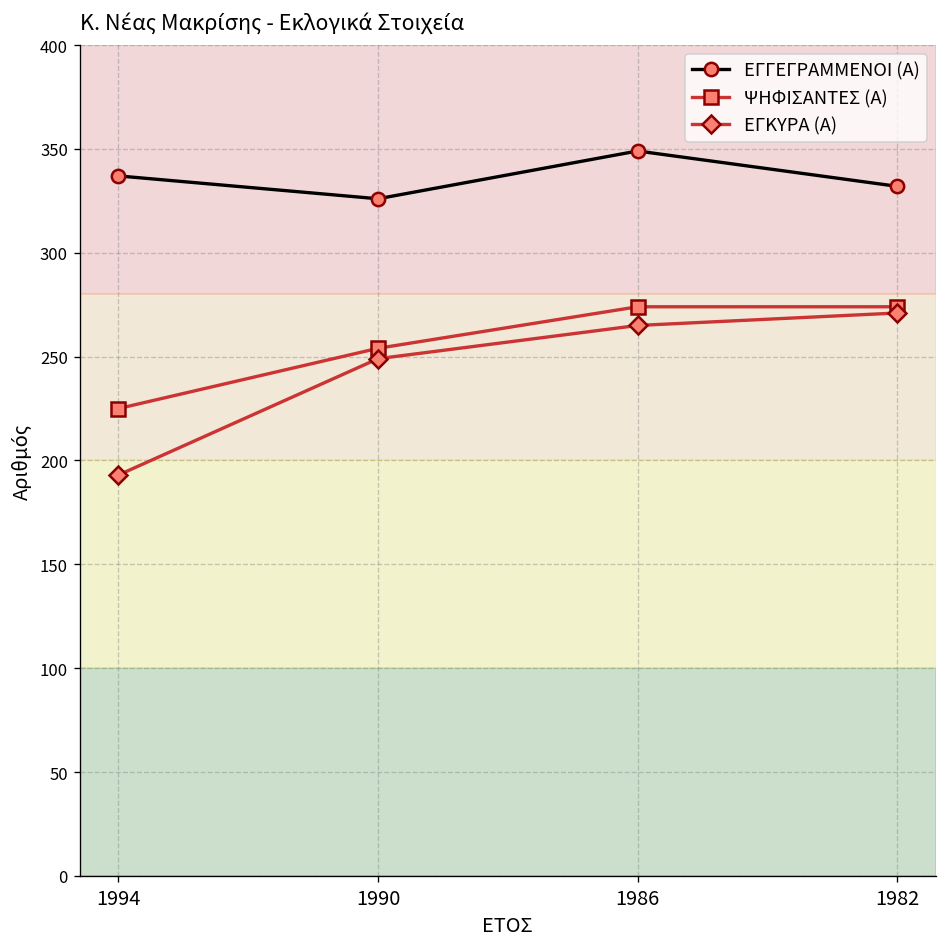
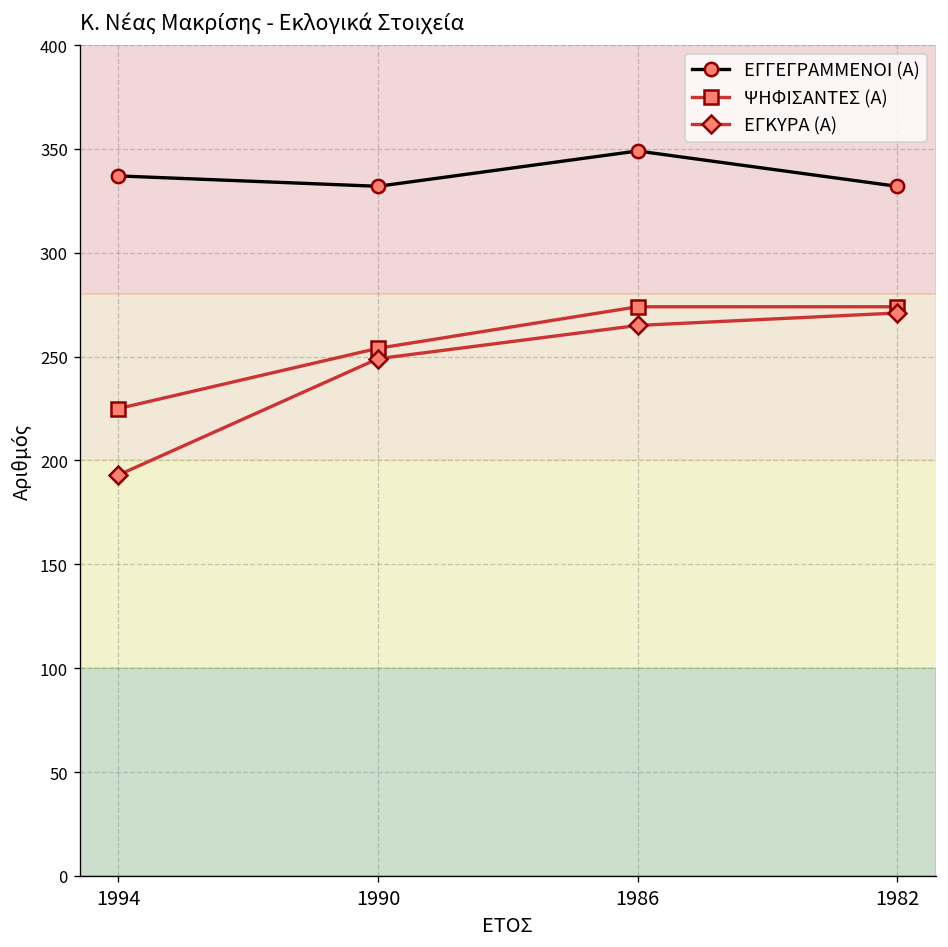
ΕΓΓΕΓΡΑΜΜΕΝΟΙ (Α), 1990: 326 -> 332
